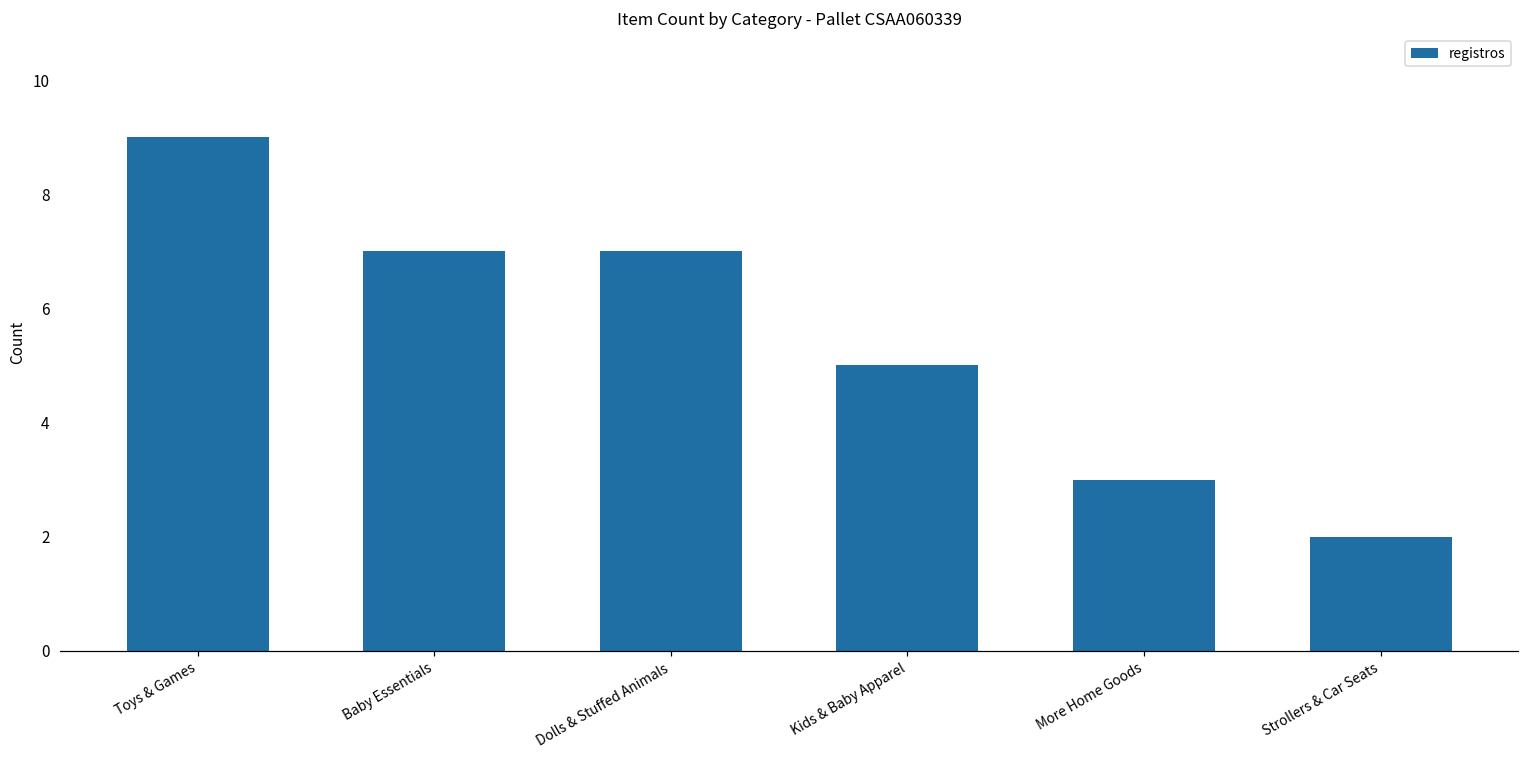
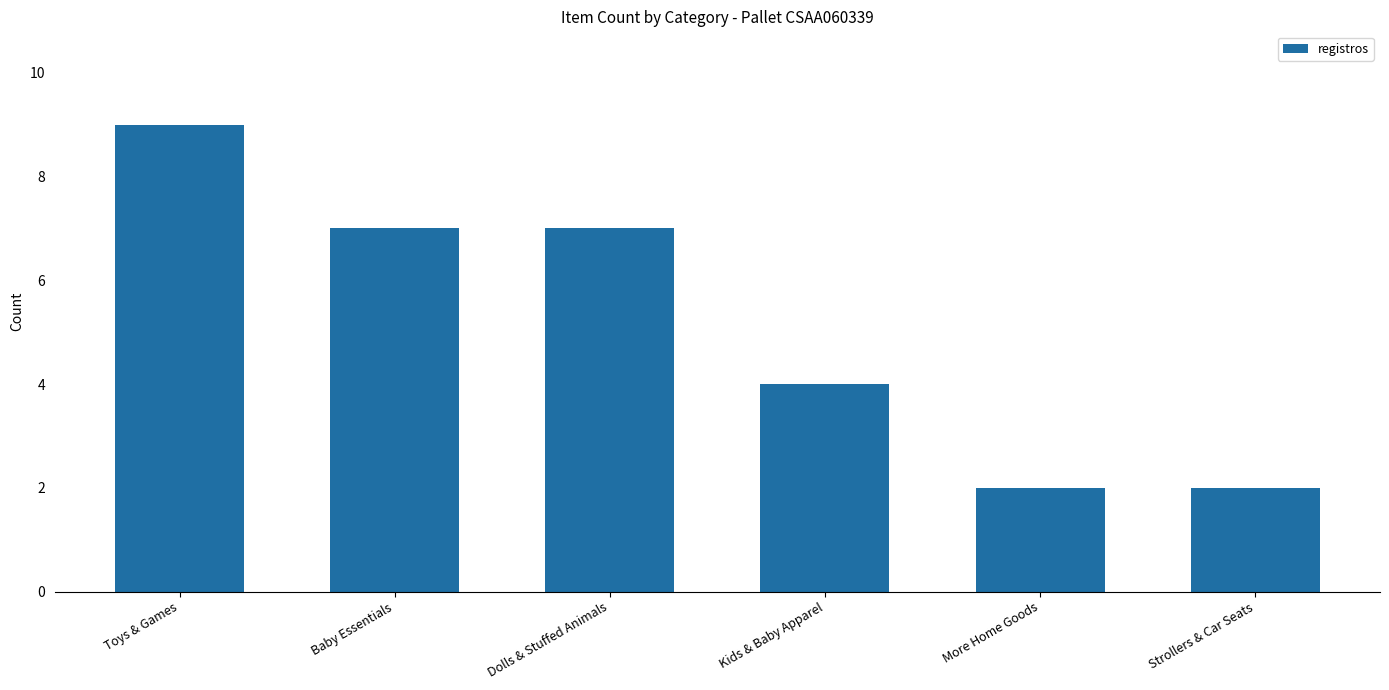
Kids & Baby Apparel: 5 -> 4
More Home Goods: 3 -> 2
